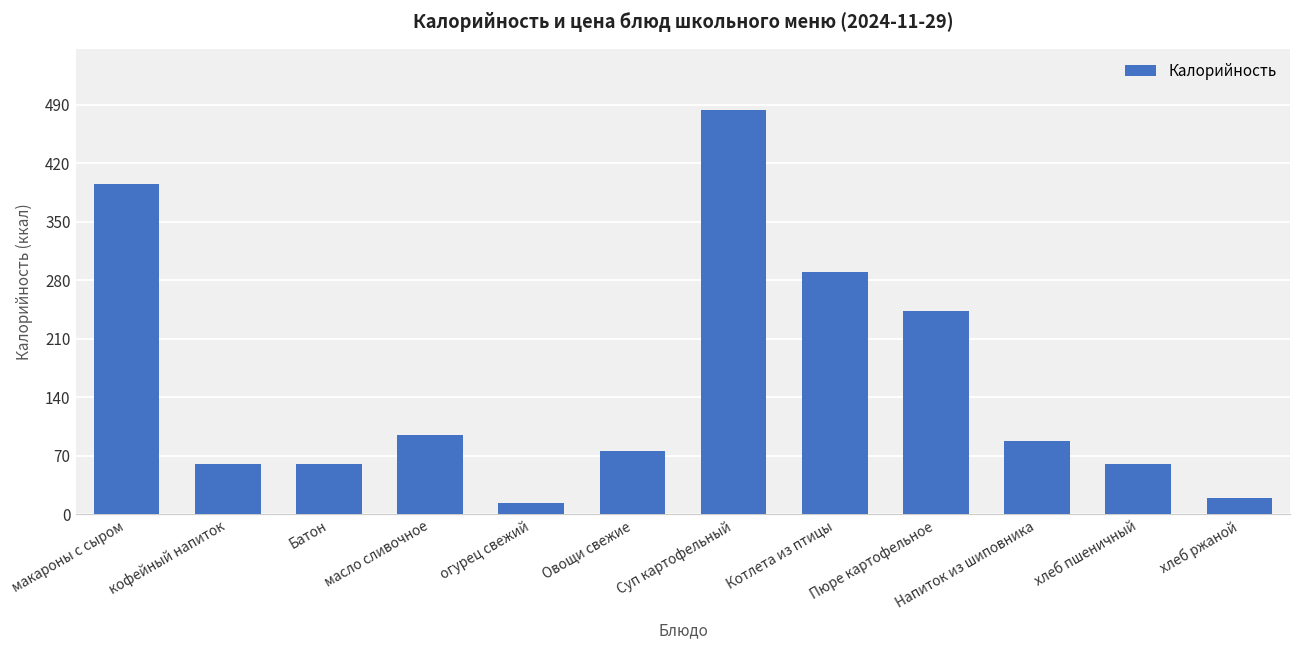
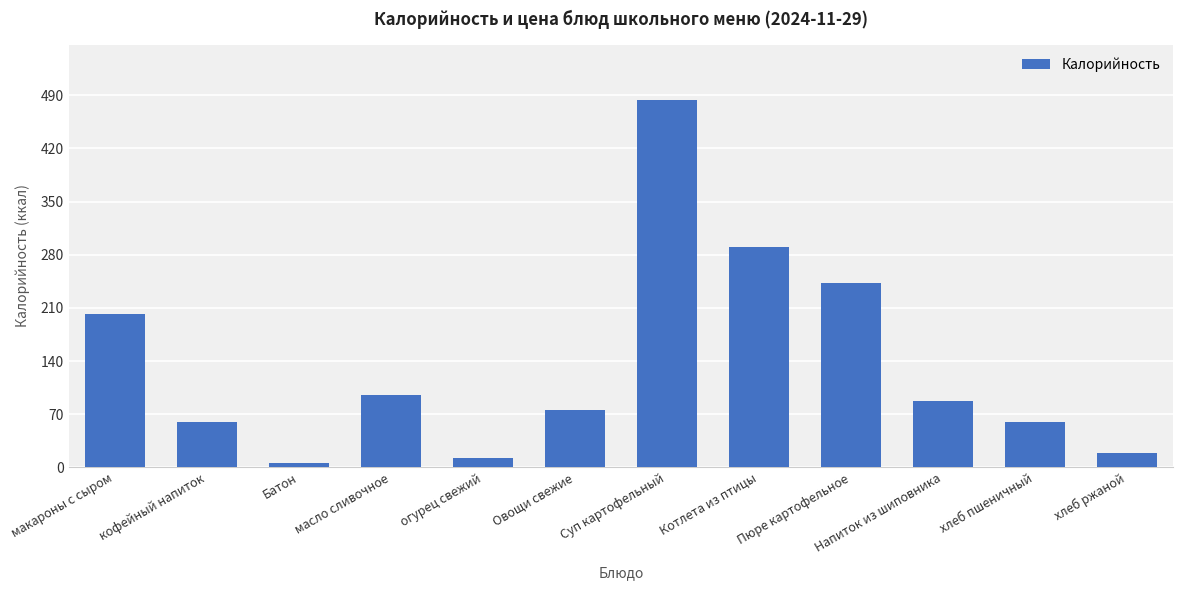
макароны с сыром: 400 -> 200
Батон: 60 -> 10
